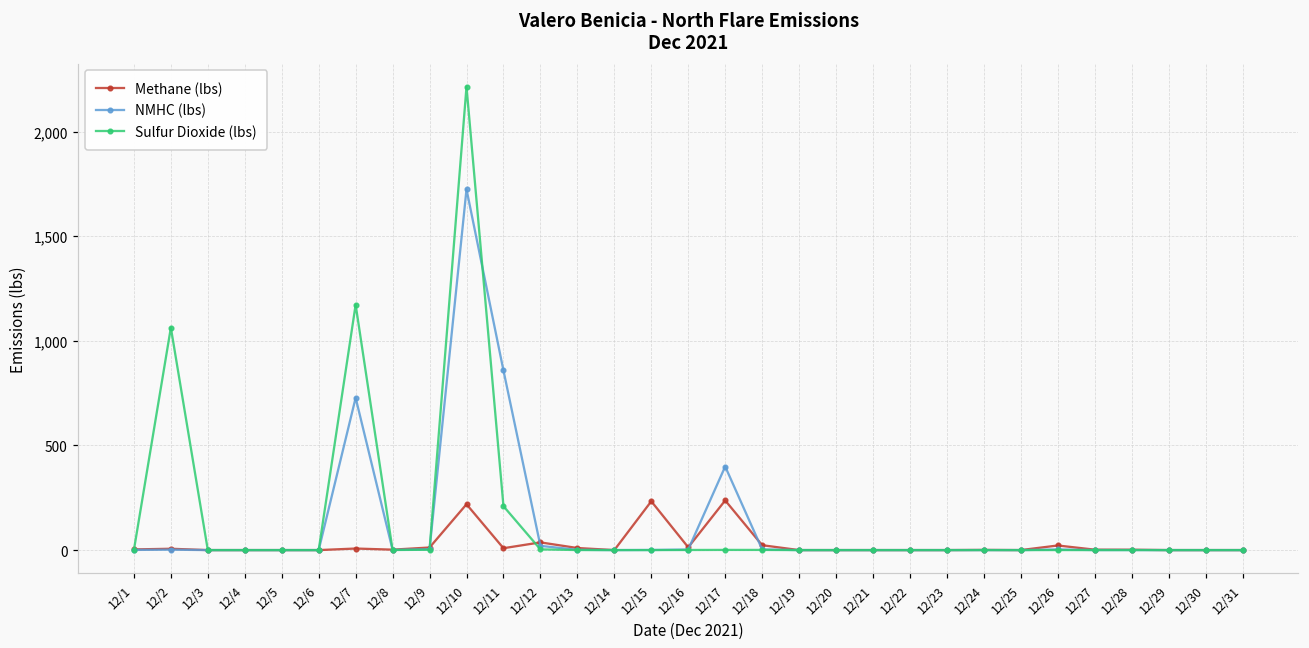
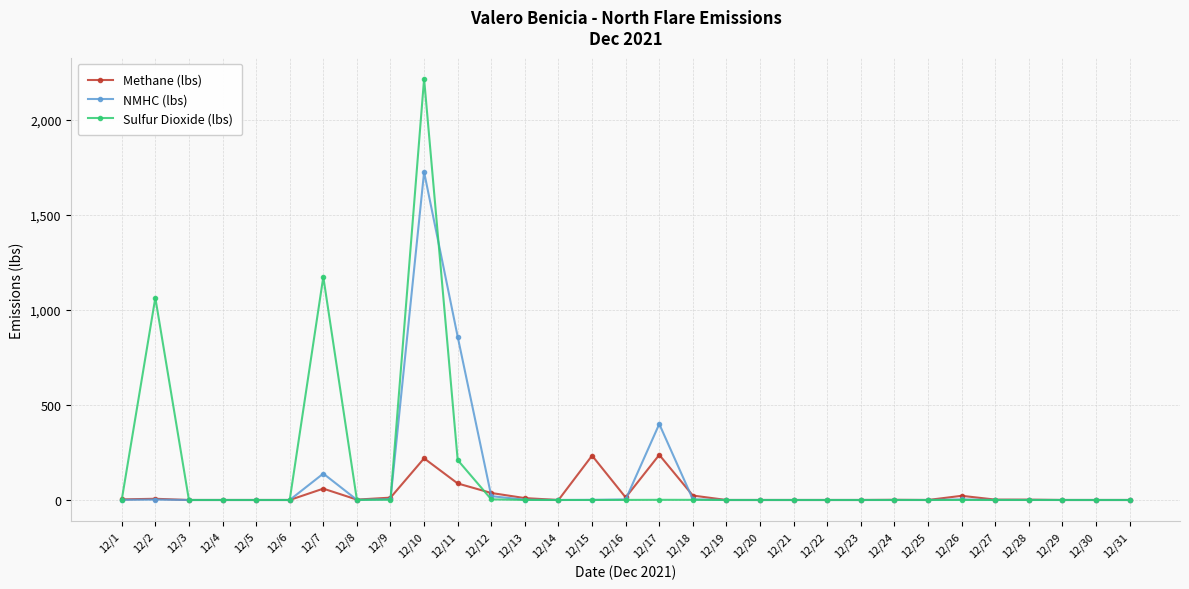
Methane (lbs), 12/7: 10 -> 60
NMHC (lbs), 12/7: 730 -> 140
Methane (lbs), 12/11: 10 -> 90
